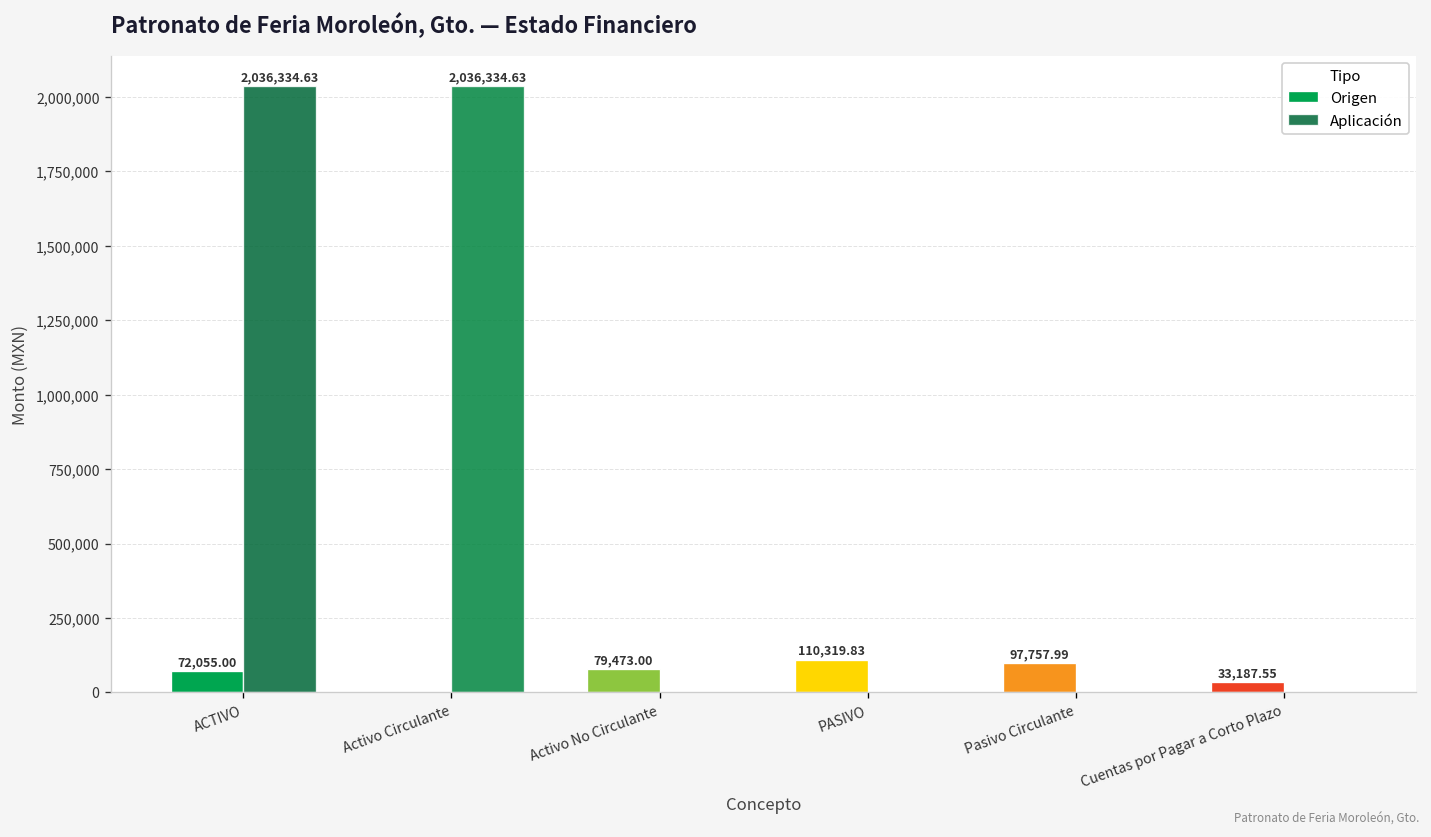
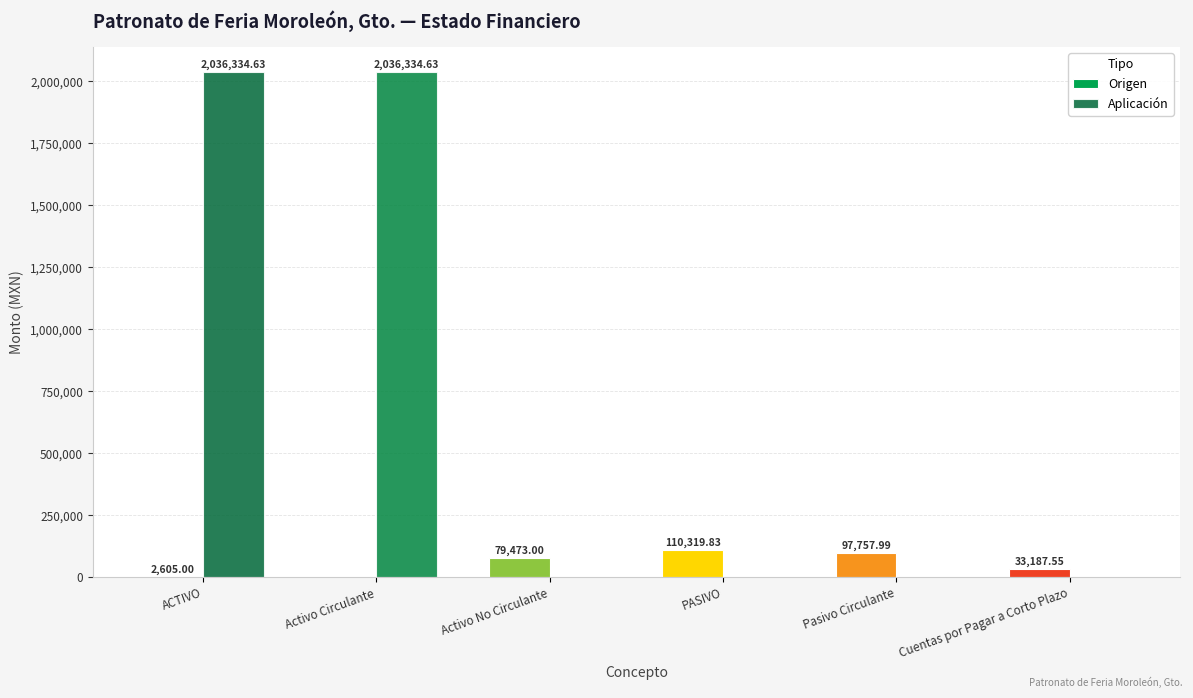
Origen, ACTIVO: 72,055.00 -> 2,605.00
